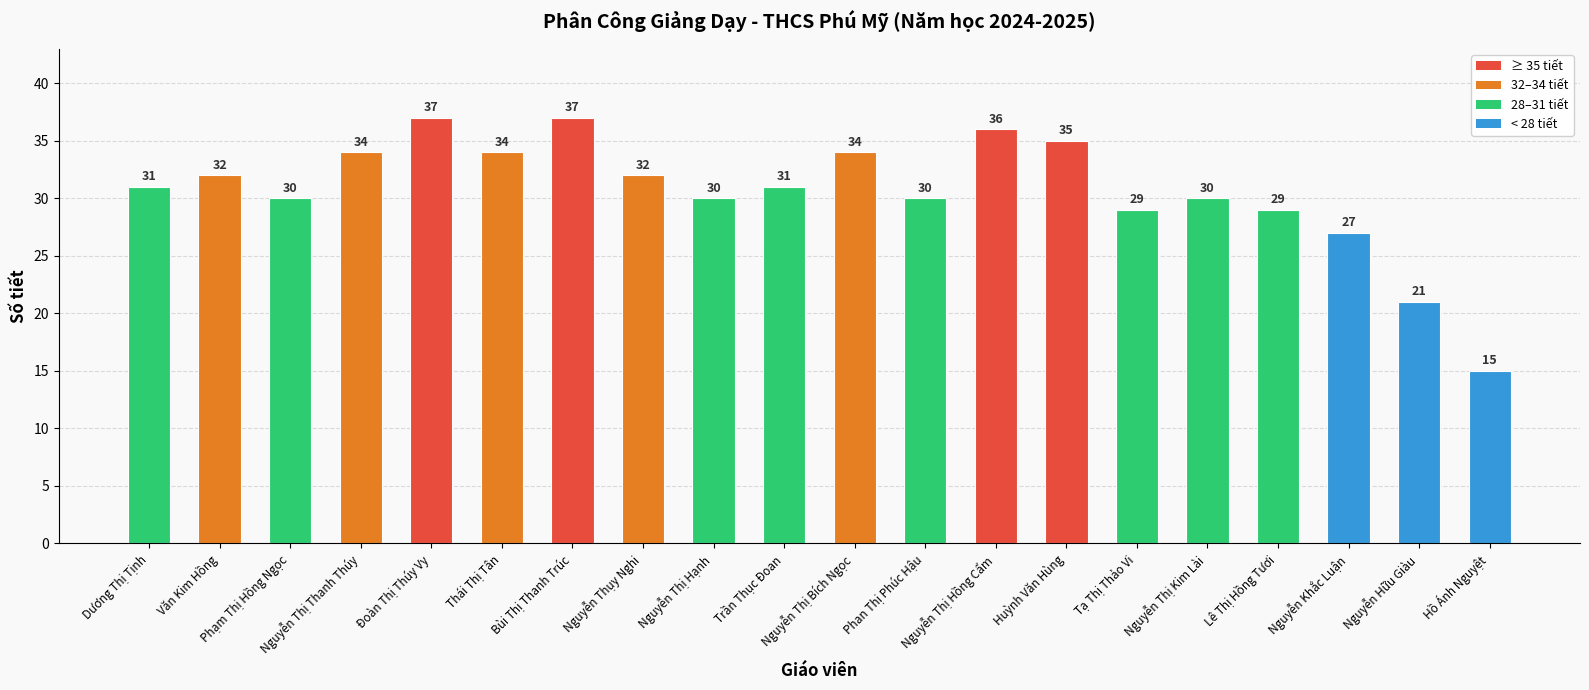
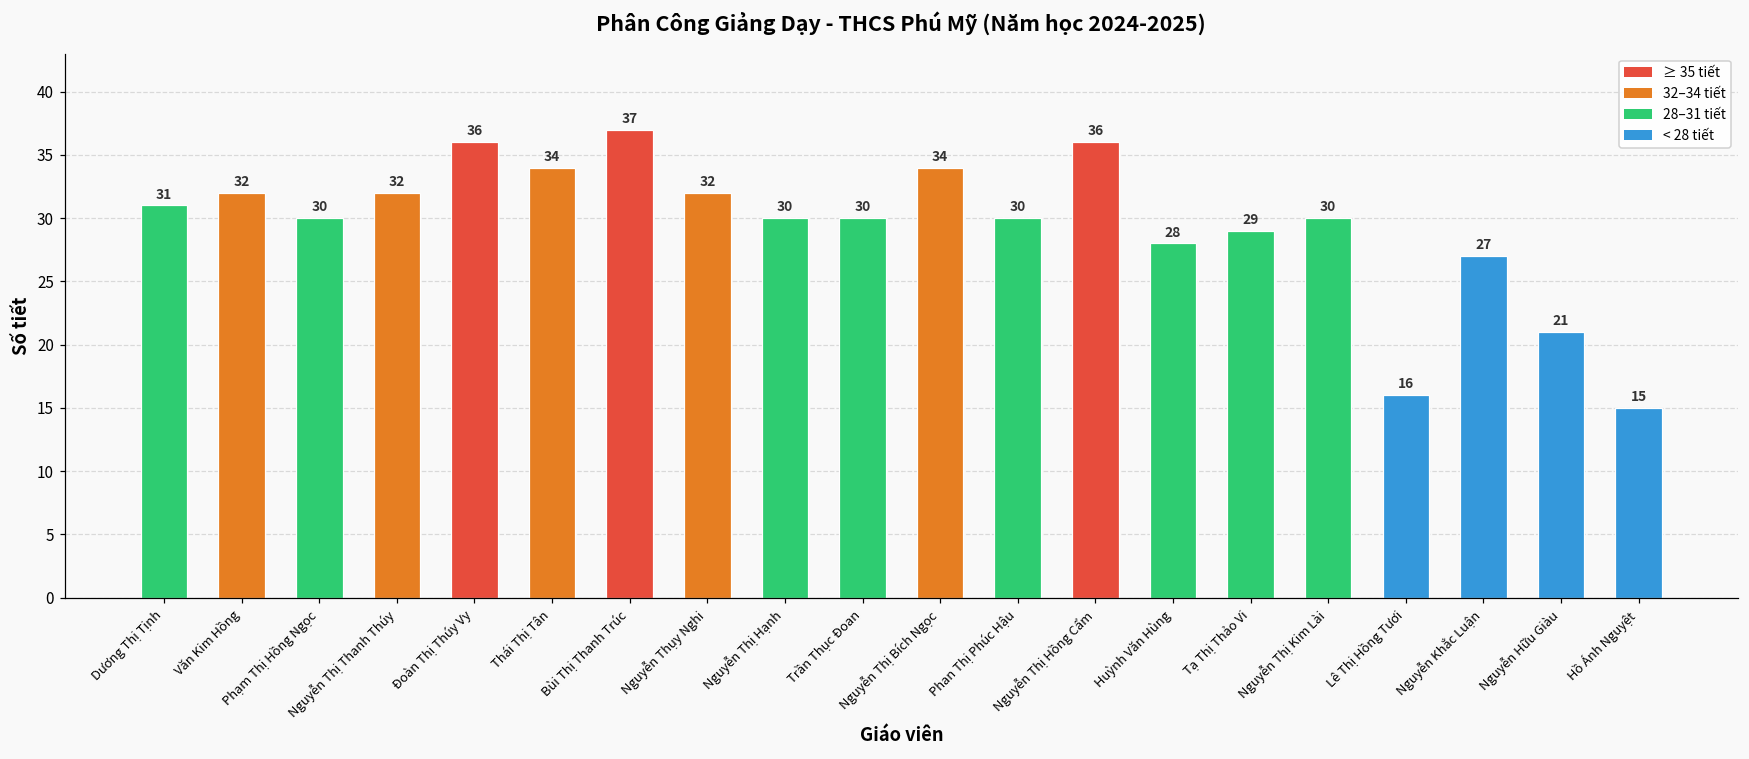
Nguyễn Thị Thanh Thúy: 34 -> 32
Đoàn Thị Thúy Vy: 37 -> 36
Trần Thục Đoan: 31 -> 30
Huỳnh Văn Hùng: 35 -> 28
Lê Thị Hồng Tươi: 29 -> 16
